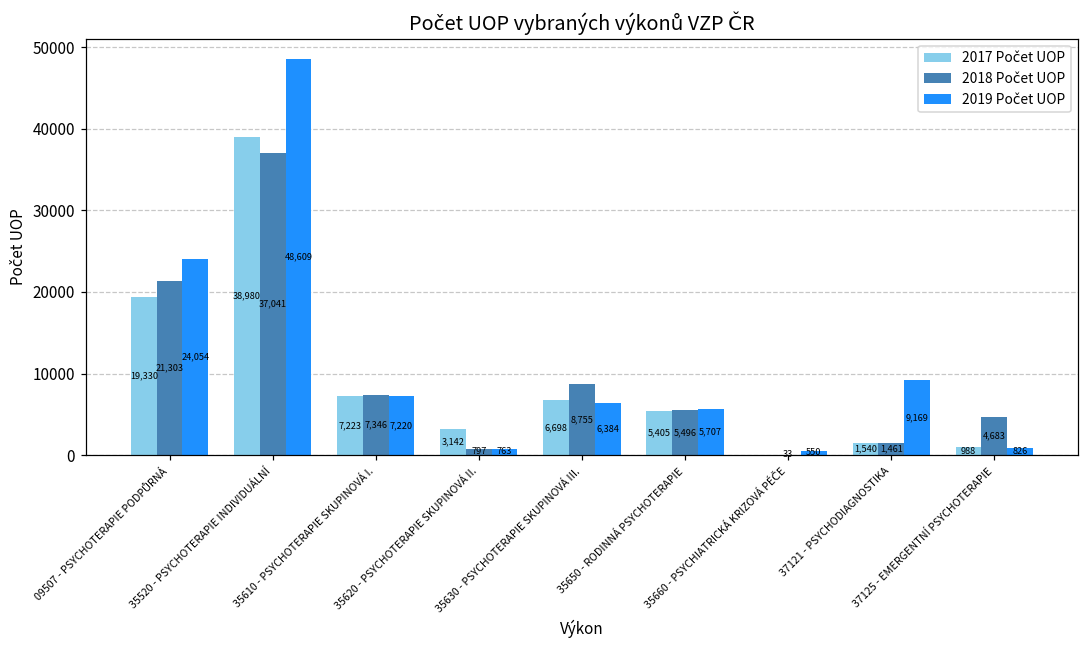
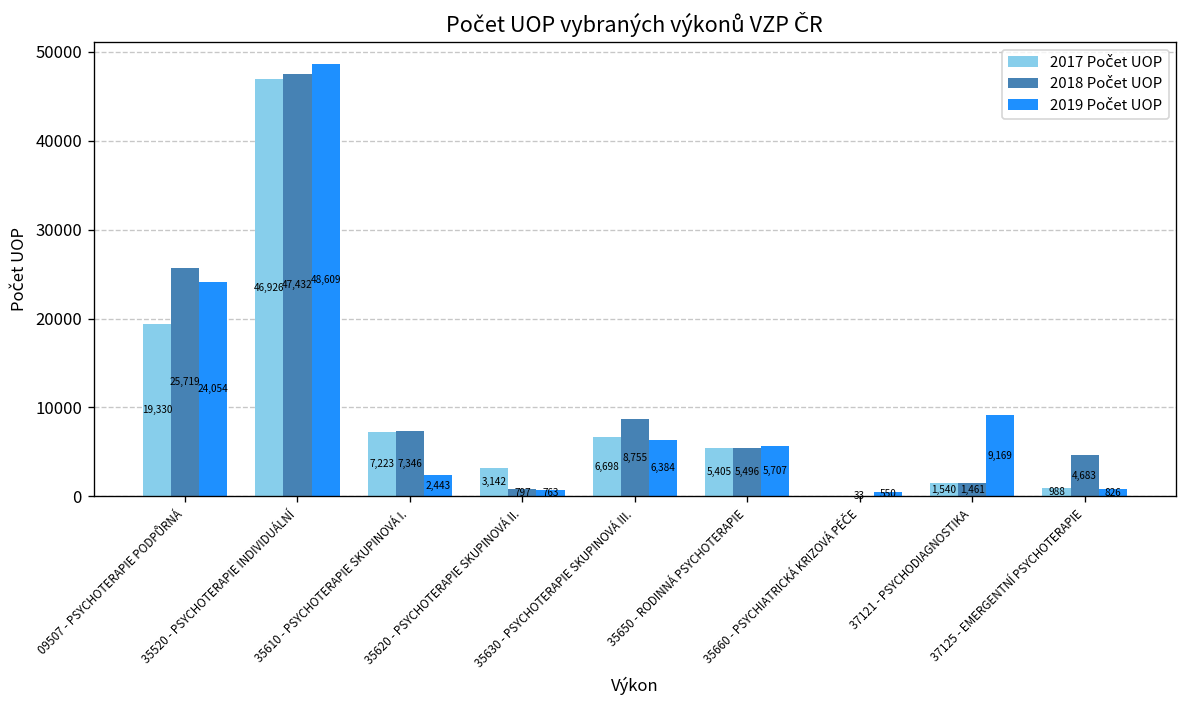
2018 Počet UOP, 09507 - PSYCHOTERAPIE PODPŮRNÁ: 21,303 -> 25,719
2017 Počet UOP, 35520 - PSYCHOTERAPIE INDIVIDUÁLNÍ: 38,980 -> 46,926
2018 Počet UOP, 35520 - PSYCHOTERAPIE INDIVIDUÁLNÍ: 37,041 -> 47,432
2019 Počet UOP, 35610 - PSYCHOTERAPIE SKUPINOVÁ I.: 7,220 -> 2,443
